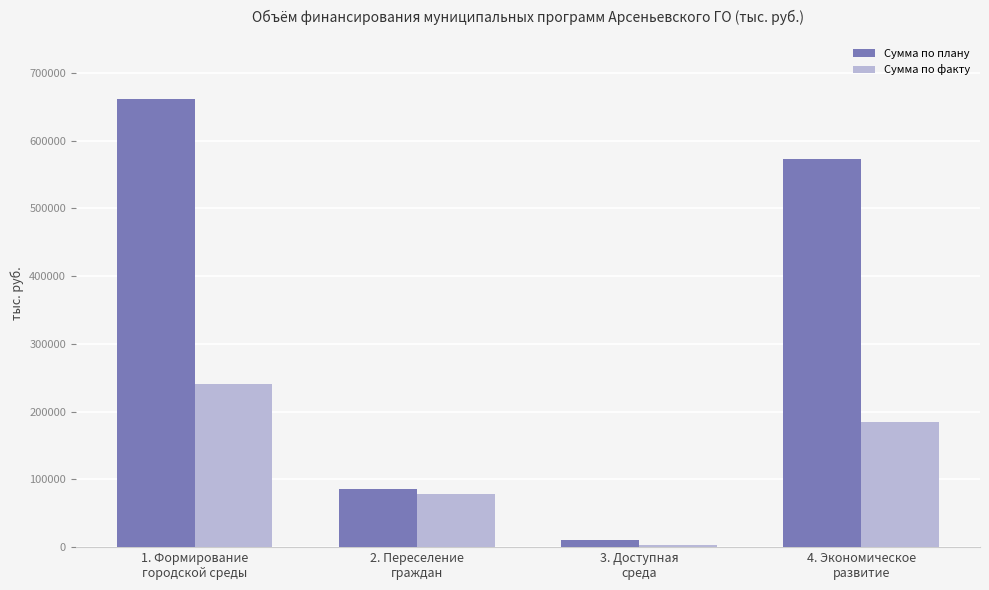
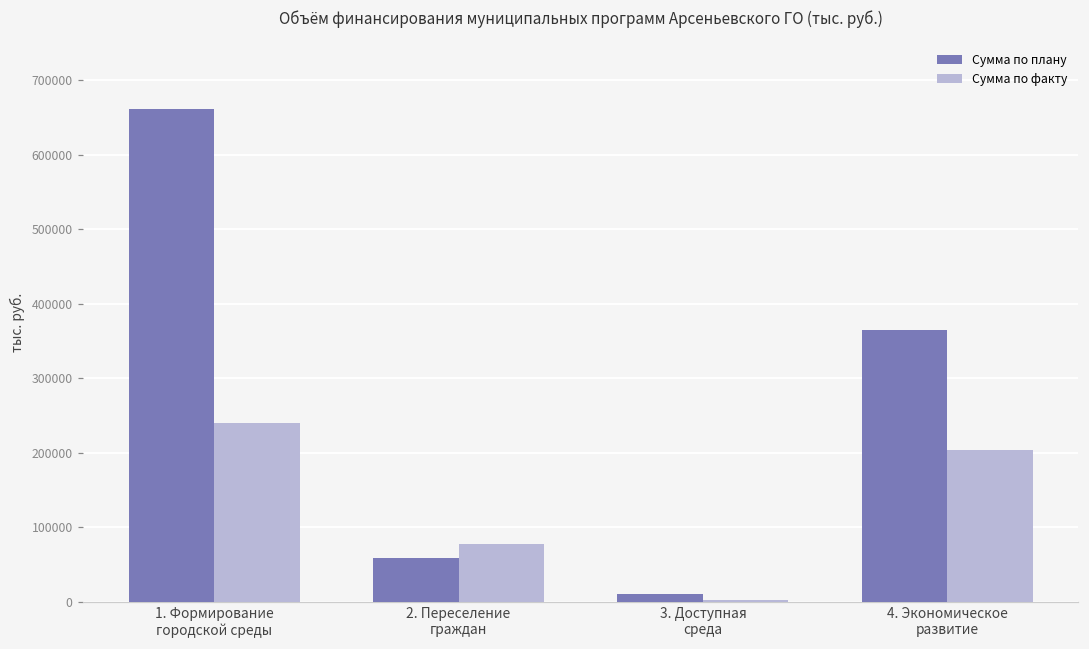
Сумма по плану, 2. Переселение граждан: 90000 -> 60000
Сумма по плану, 4. Экономическое развитие: 570000 -> 360000
Сумма по факту, 4. Экономическое развитие: 180000 -> 200000
